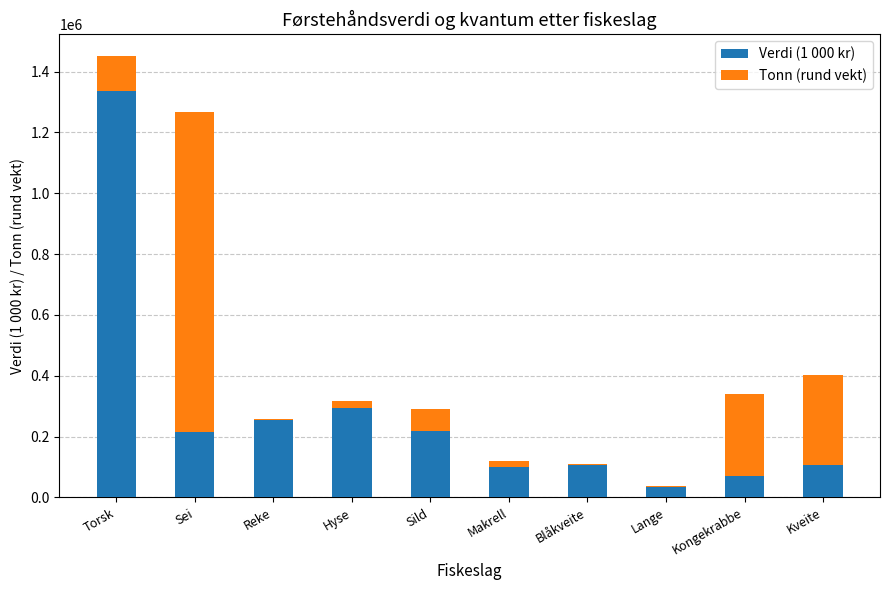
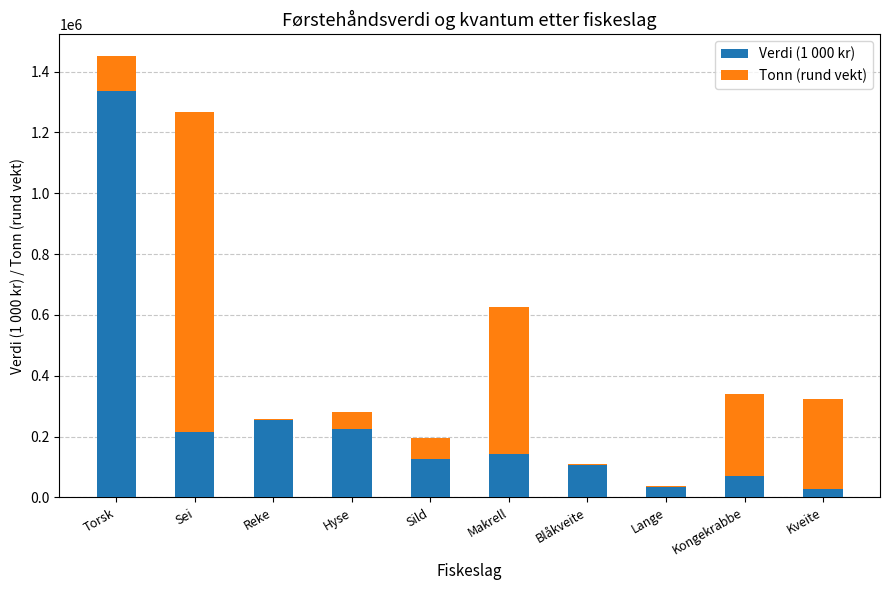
Verdi (1 000 kr), Hyse: 290000 -> 230000
Tonn (rund vekt), Hyse: 30000 -> 50000
Verdi (1 000 kr), Sild: 220000 -> 130000
Verdi (1 000 kr), Makrell: 100000 -> 140000
Tonn (rund vekt), Makrell: 20000 -> 480000
Verdi (1 000 kr), Kveite: 110000 -> 30000
